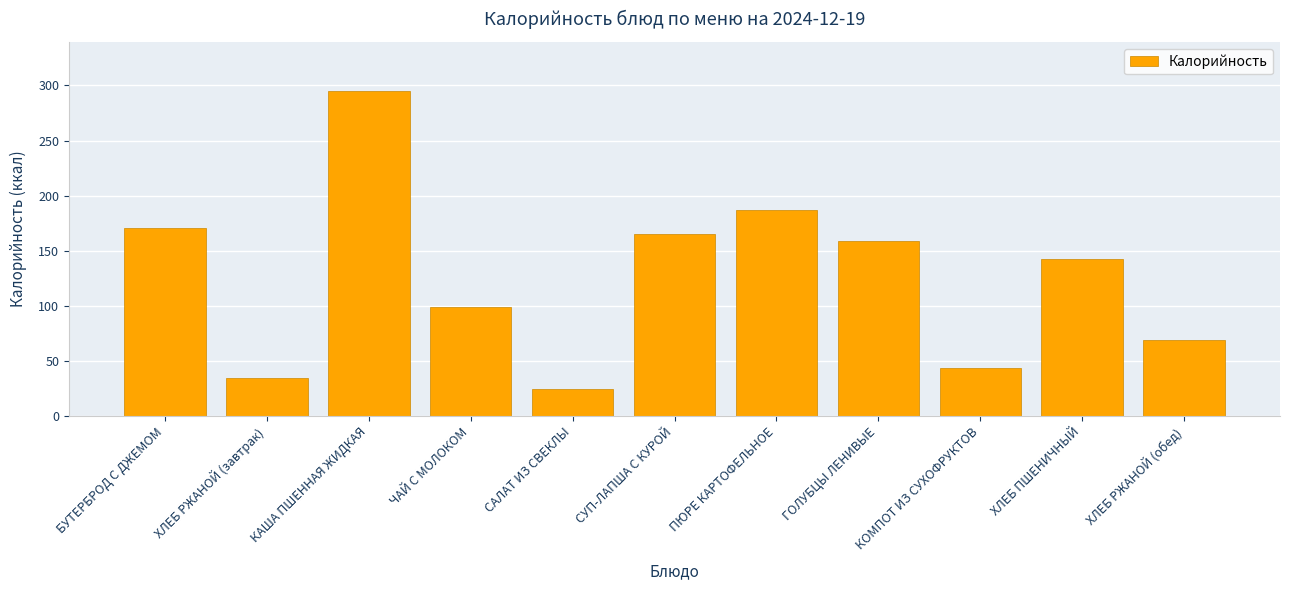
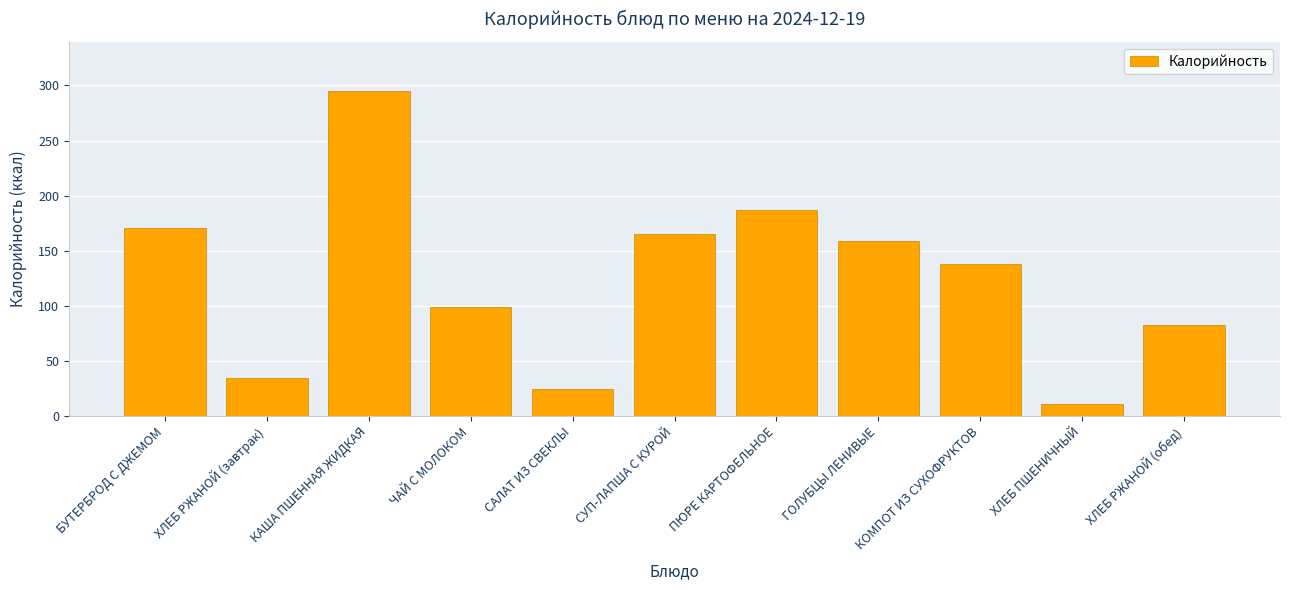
КОМПОТ ИЗ СУХОФРУКТОВ: 43 -> 138
ХЛЕБ ПШЕНИЧНЫЙ: 142 -> 11
ХЛЕБ РЖАНОЙ (обед): 69 -> 82
